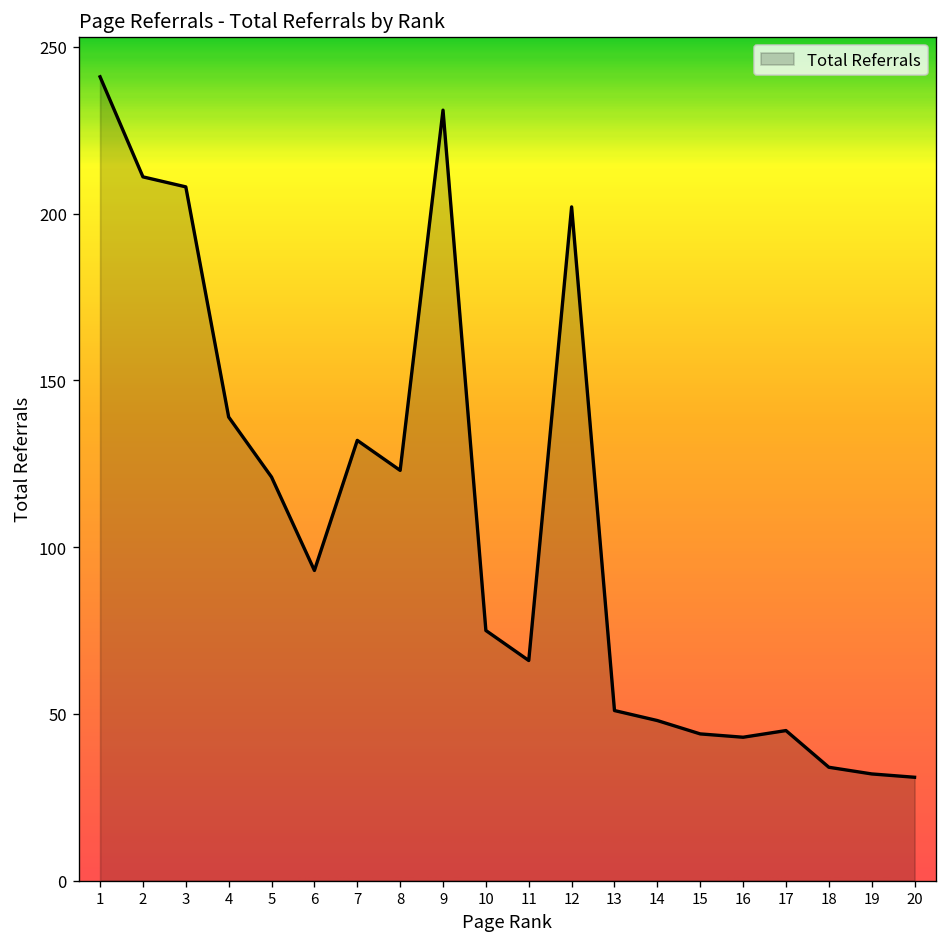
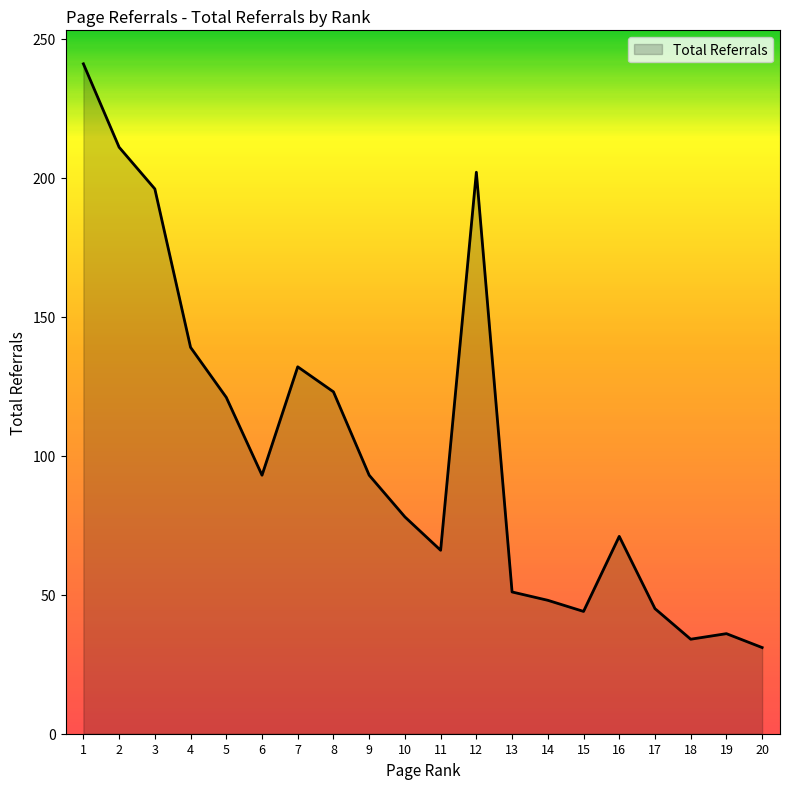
3: 208 -> 196
9: 231 -> 93
10: 75 -> 78
16: 43 -> 71
19: 32 -> 36
